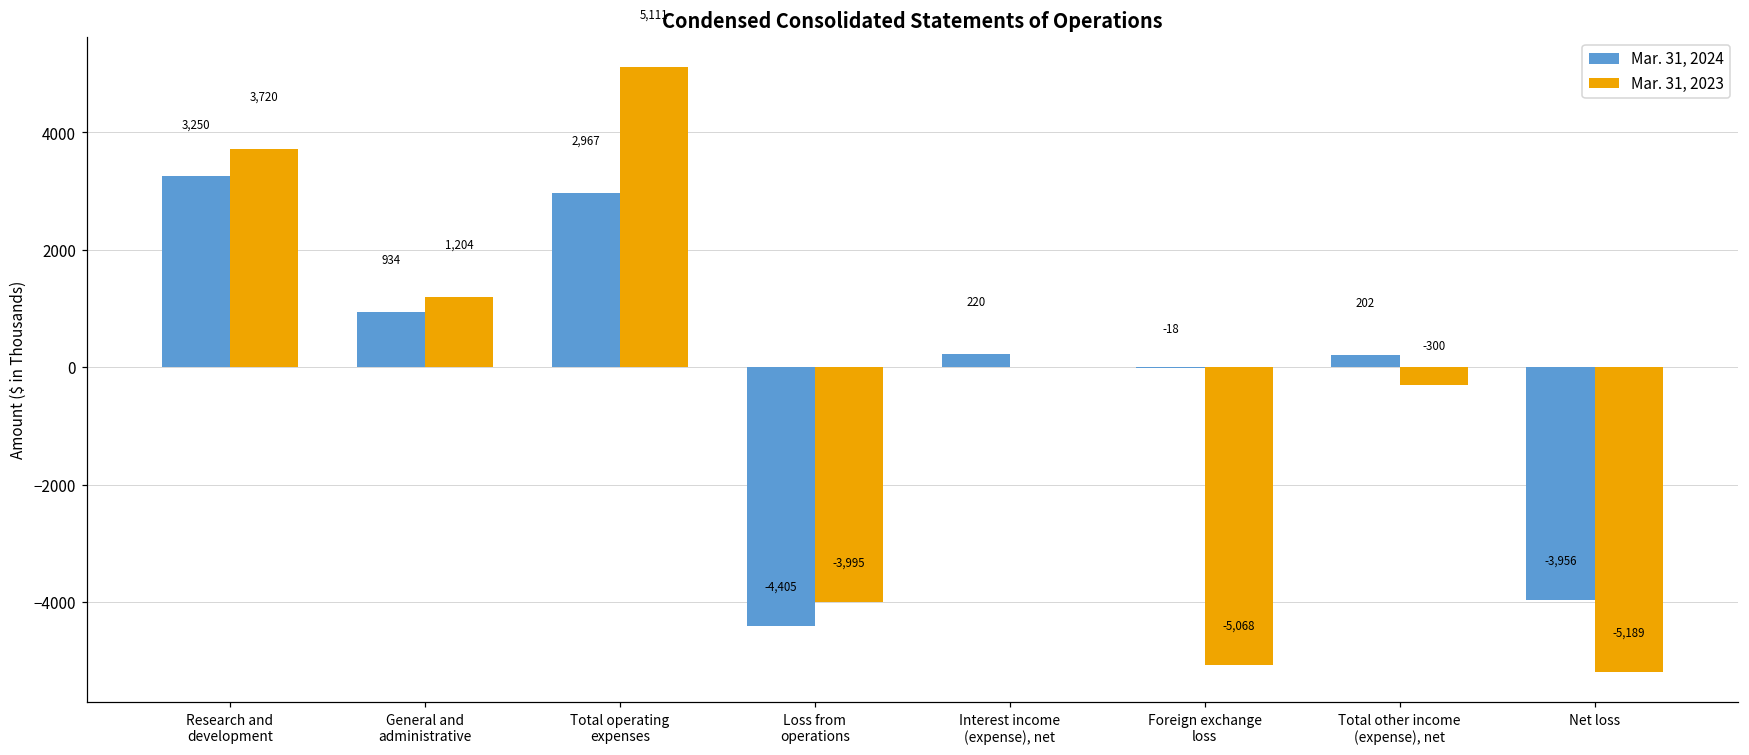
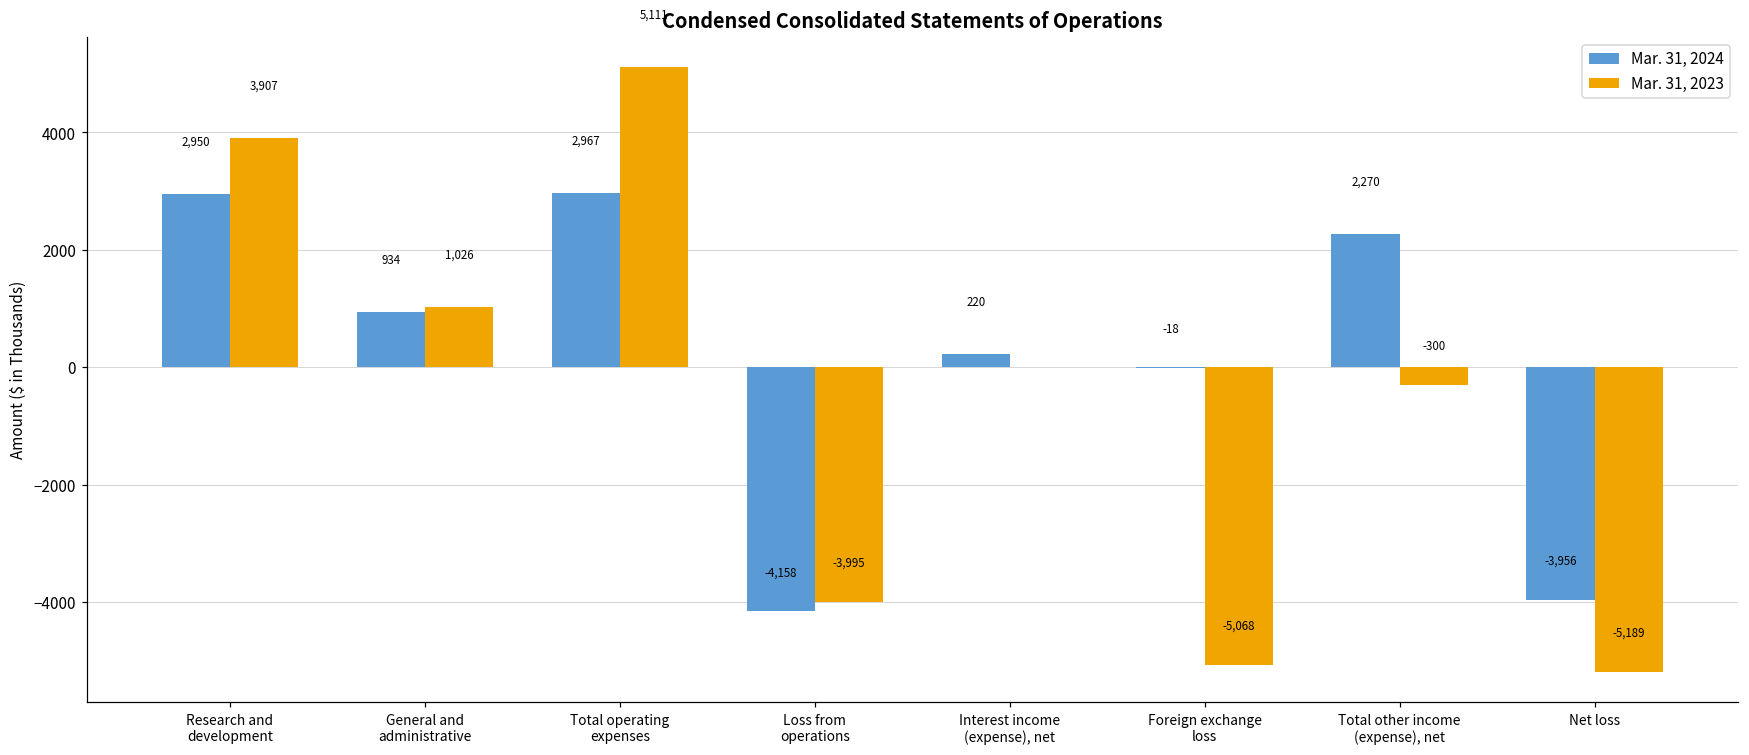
Mar. 31, 2024, Research and development: 3,250 -> 2,950
Mar. 31, 2023, Research and development: 3,720 -> 3,907
Mar. 31, 2023, General and administrative: 1,204 -> 1,026
Mar. 31, 2024, Loss from operations: -4,405 -> -4,158
Mar. 31, 2024, Total other income (expense), net: 202 -> 2,270
